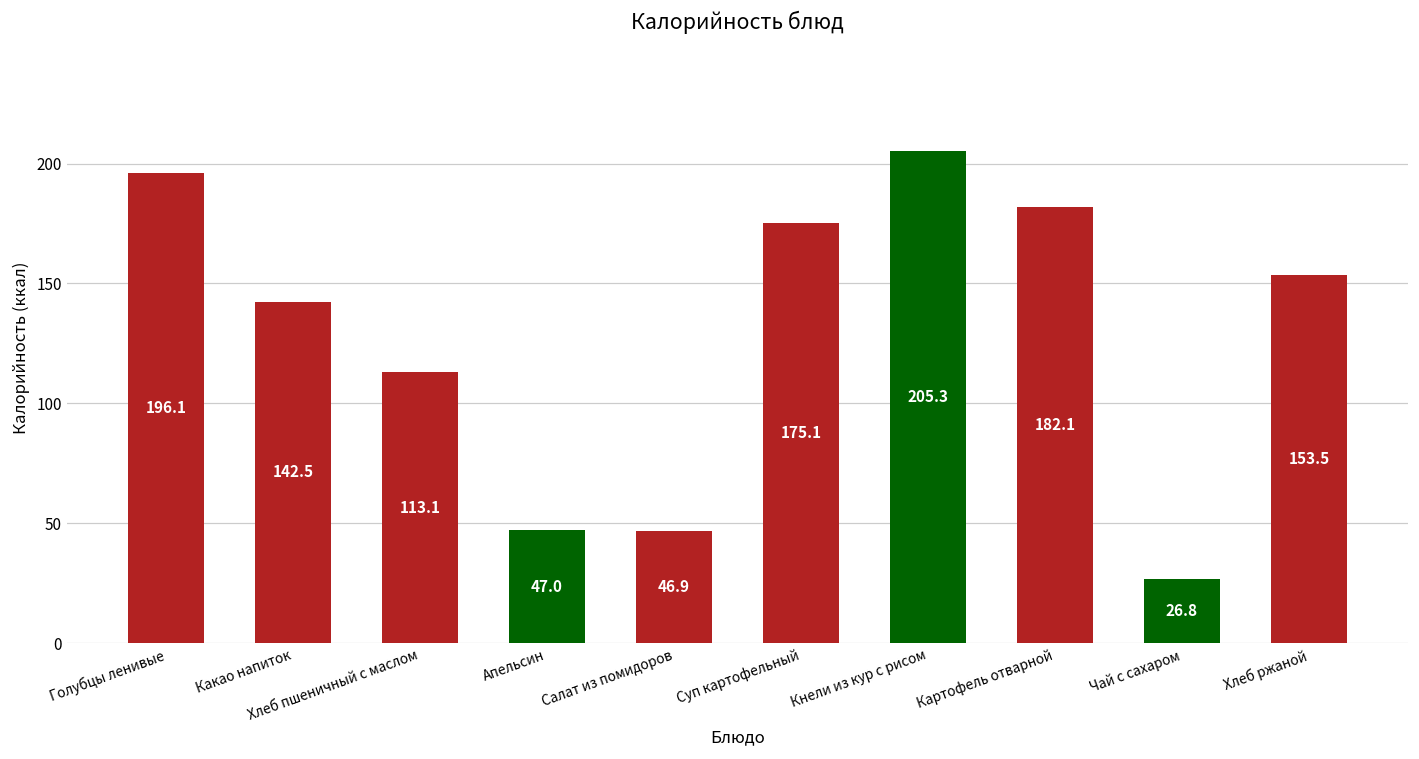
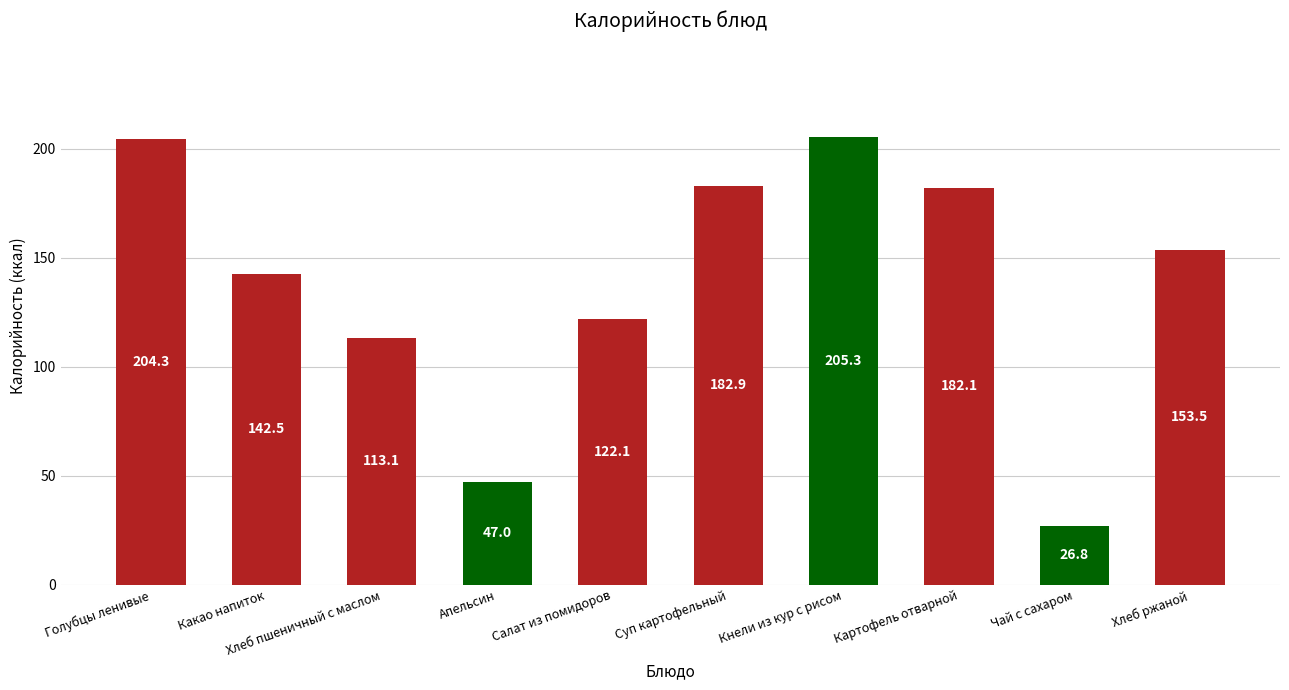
Голубцы ленивые: 196.1 -> 204.3
Салат из помидоров: 46.9 -> 122.1
Суп картофельный: 175.1 -> 182.9
